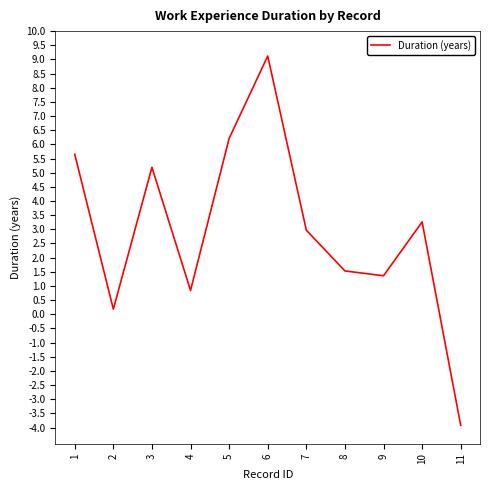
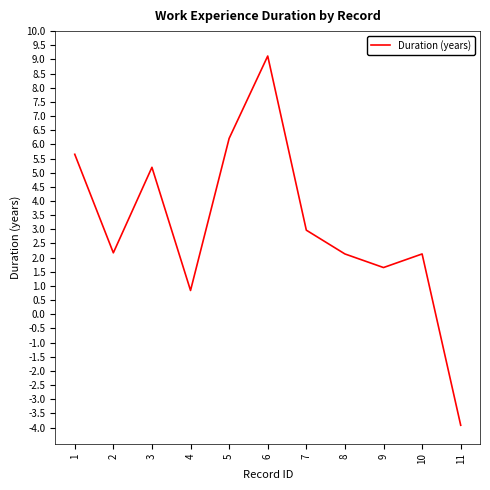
2: 0.2 -> 2.2
8: 1.5 -> 2.1
9: 1.4 -> 1.7
10: 3.3 -> 2.1
